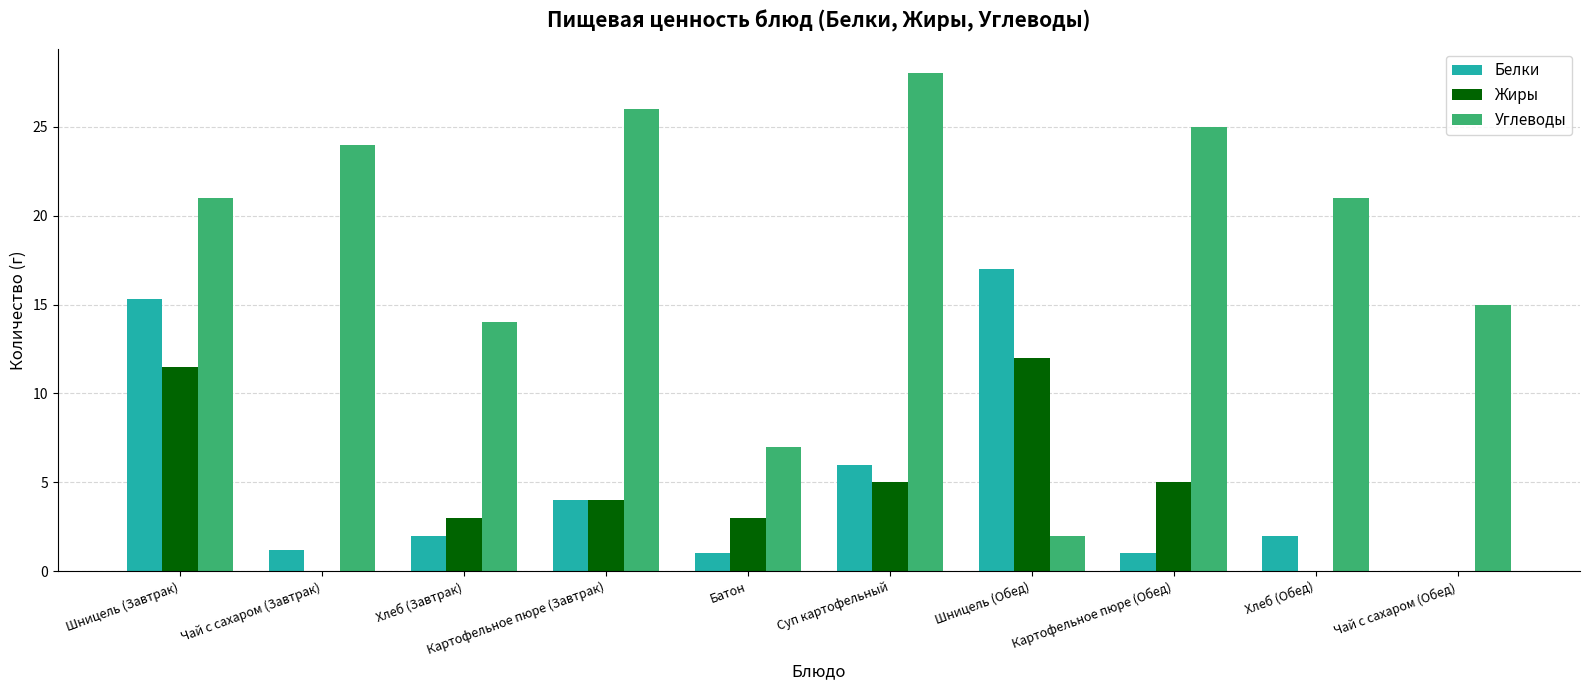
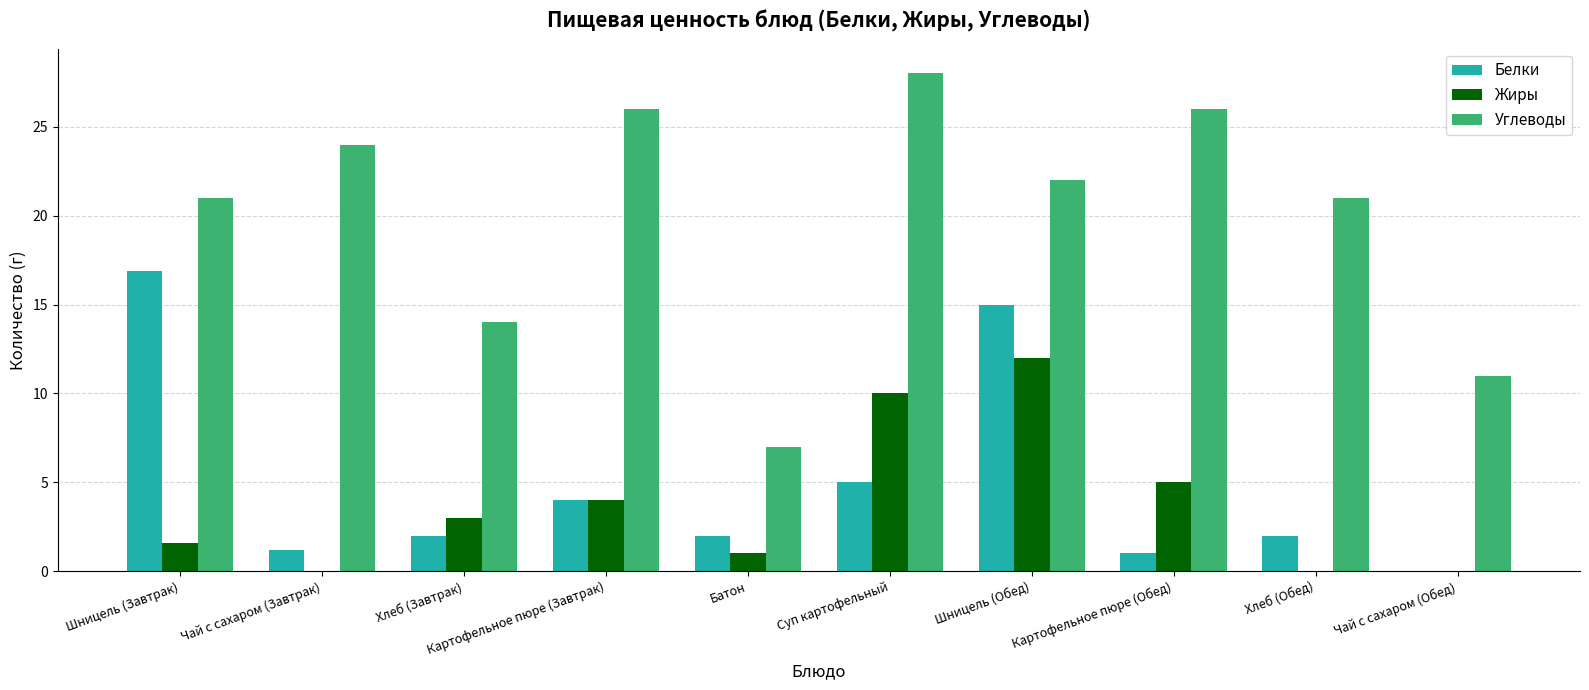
Белки, Шницель (Завтрак): 15.3 -> 16.9
Жиры, Шницель (Завтрак): 11.5 -> 1.6
Белки, Батон: 1 -> 2
Жиры, Батон: 3 -> 1
Белки, Суп картофельный: 6 -> 5
Жиры, Суп картофельный: 5 -> 10
Белки, Шницель (Обед): 17 -> 15
Углеводы, Шницель (Обед): 2 -> 22
Углеводы, Картофельное пюре (Обед): 25 -> 26
Углеводы, Чай с сахаром (Обед): 15 -> 11
